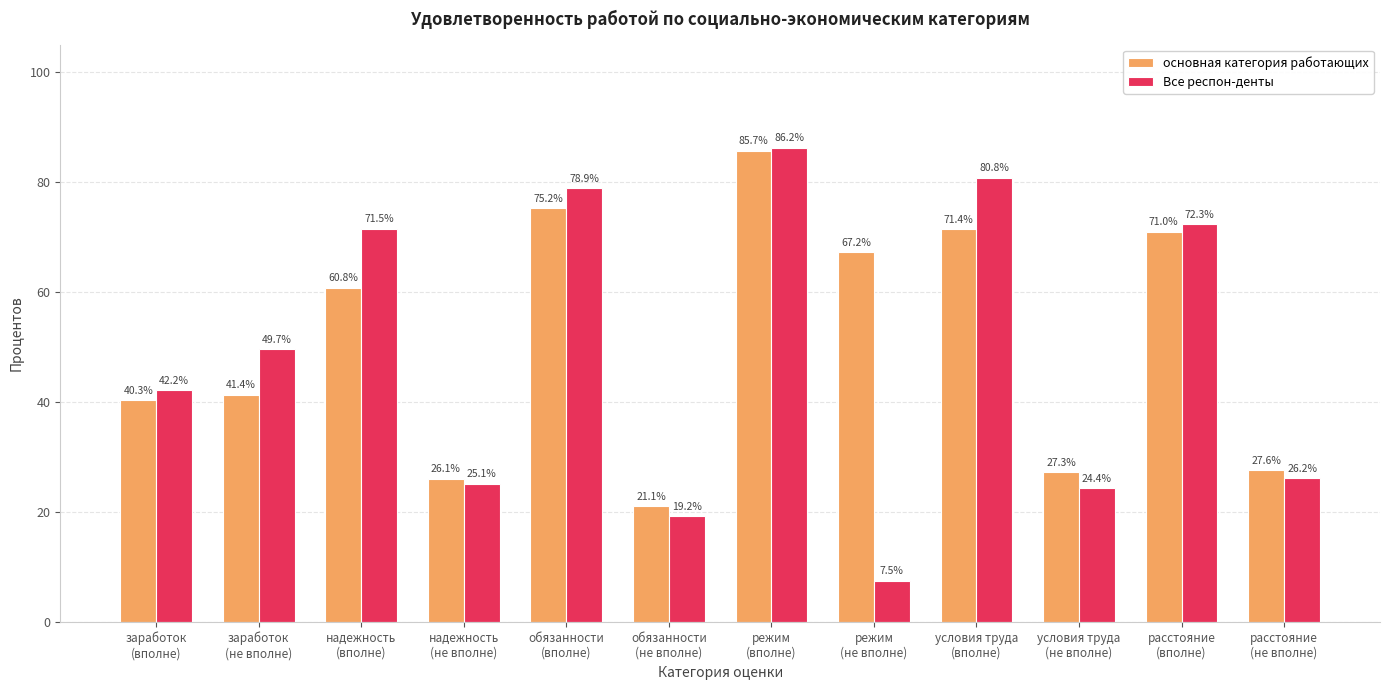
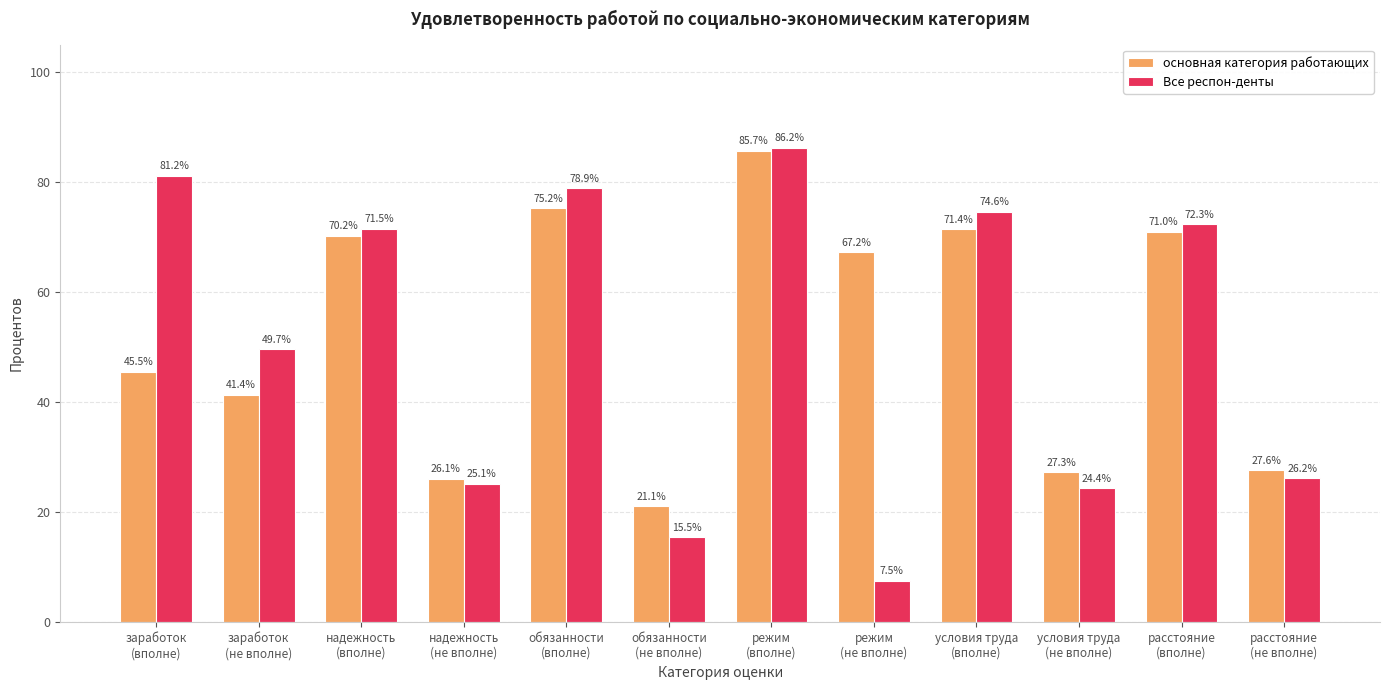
основная категория работающих, заработок (вполне): 40.3% -> 45.5%
Все респон-денты, заработок (вполне): 42.2% -> 81.2%
основная категория работающих, надежность (вполне): 60.8% -> 70.2%
Все респон-денты, обязанности (не вполне): 19.2% -> 15.5%
Все респон-денты, условия труда (вполне): 80.8% -> 74.6%
